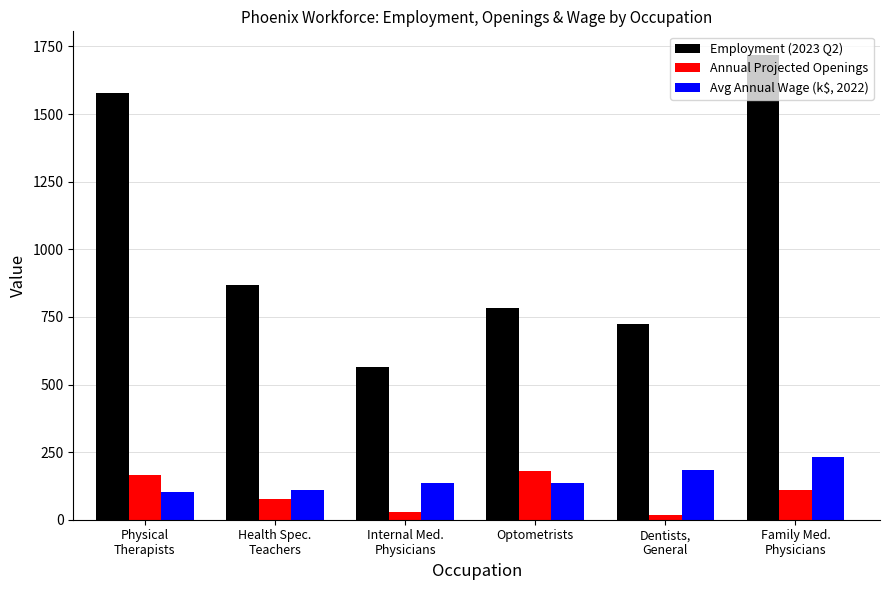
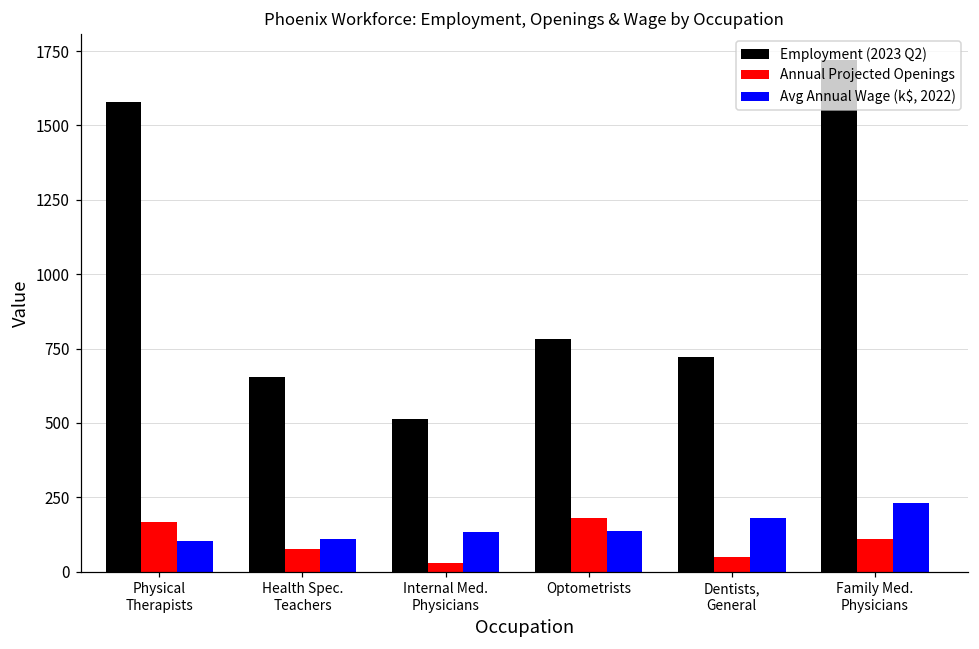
Employment (2023 Q2), Health Spec. Teachers: 870 -> 650
Employment (2023 Q2), Internal Med. Physicians: 560 -> 510
Annual Projected Openings, Dentists, General: 20 -> 50
